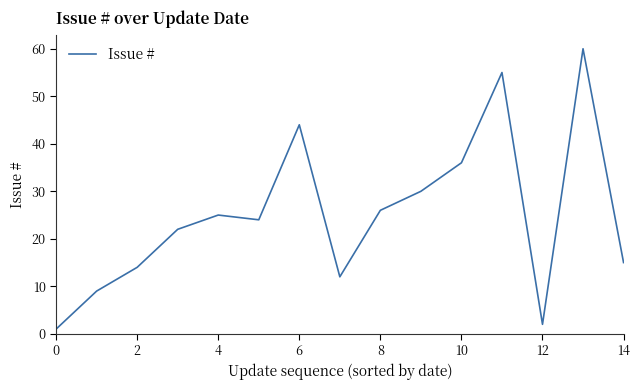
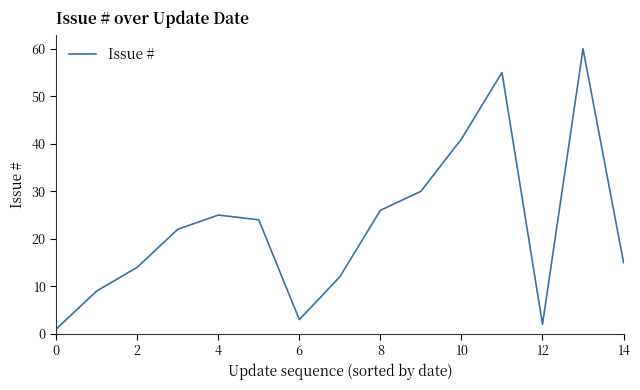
6: 44 -> 3
10: 36 -> 41
